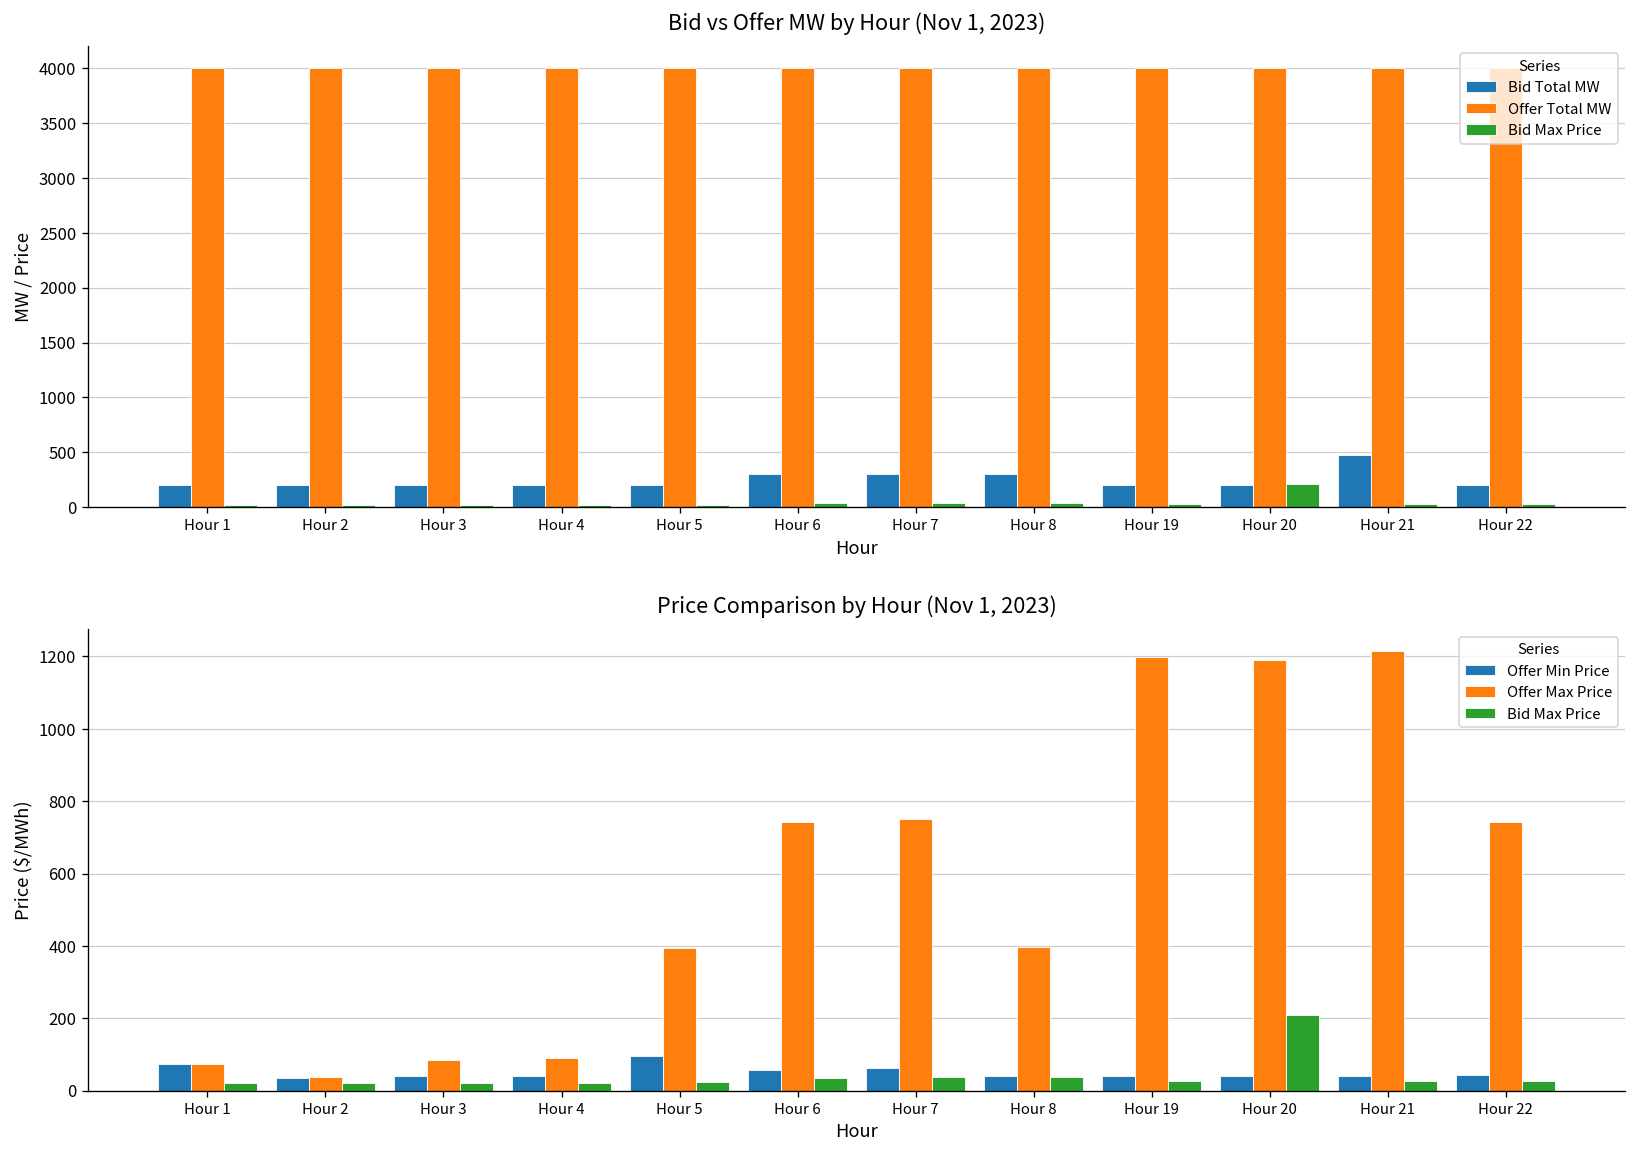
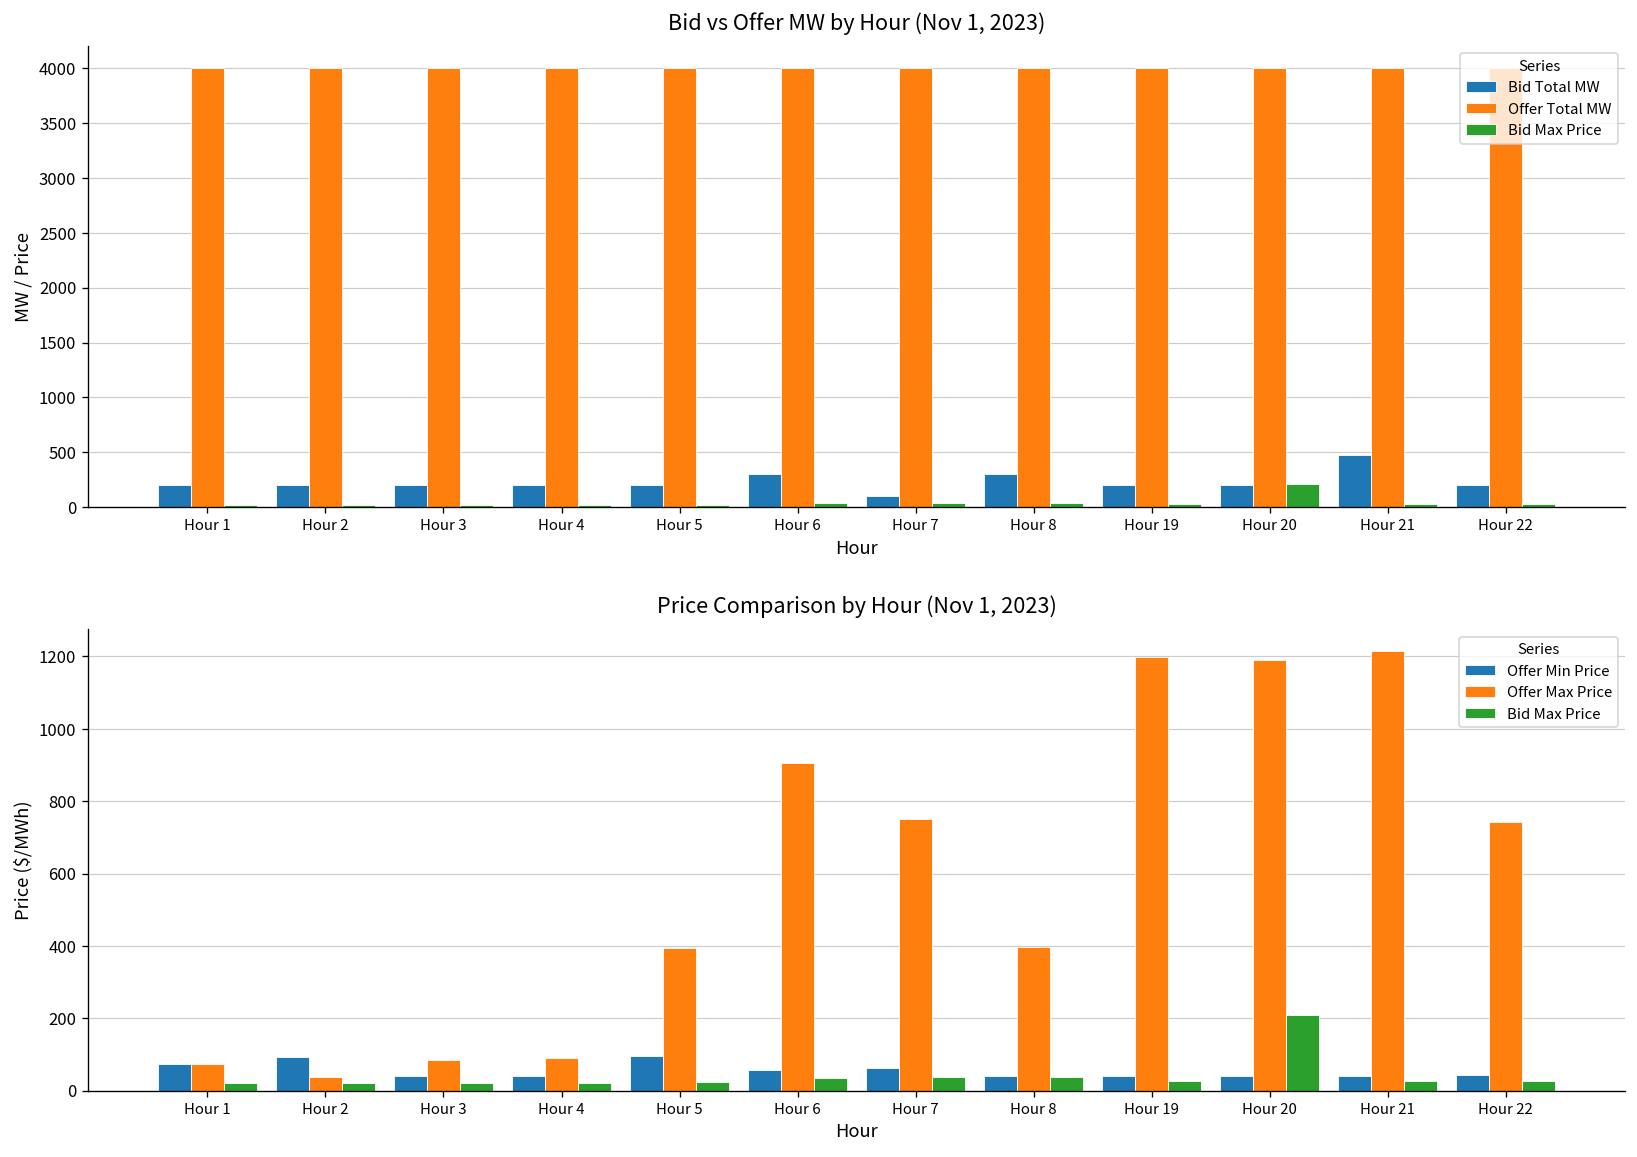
Bid vs Offer MW by Hour (Nov 1, 2023), Bid Total MW, Hour 7: 300 -> 100
Price Comparison by Hour (Nov 1, 2023), Offer Min Price, Hour 2: 40 -> 90
Price Comparison by Hour (Nov 1, 2023), Offer Max Price, Hour 6: 740 -> 910
